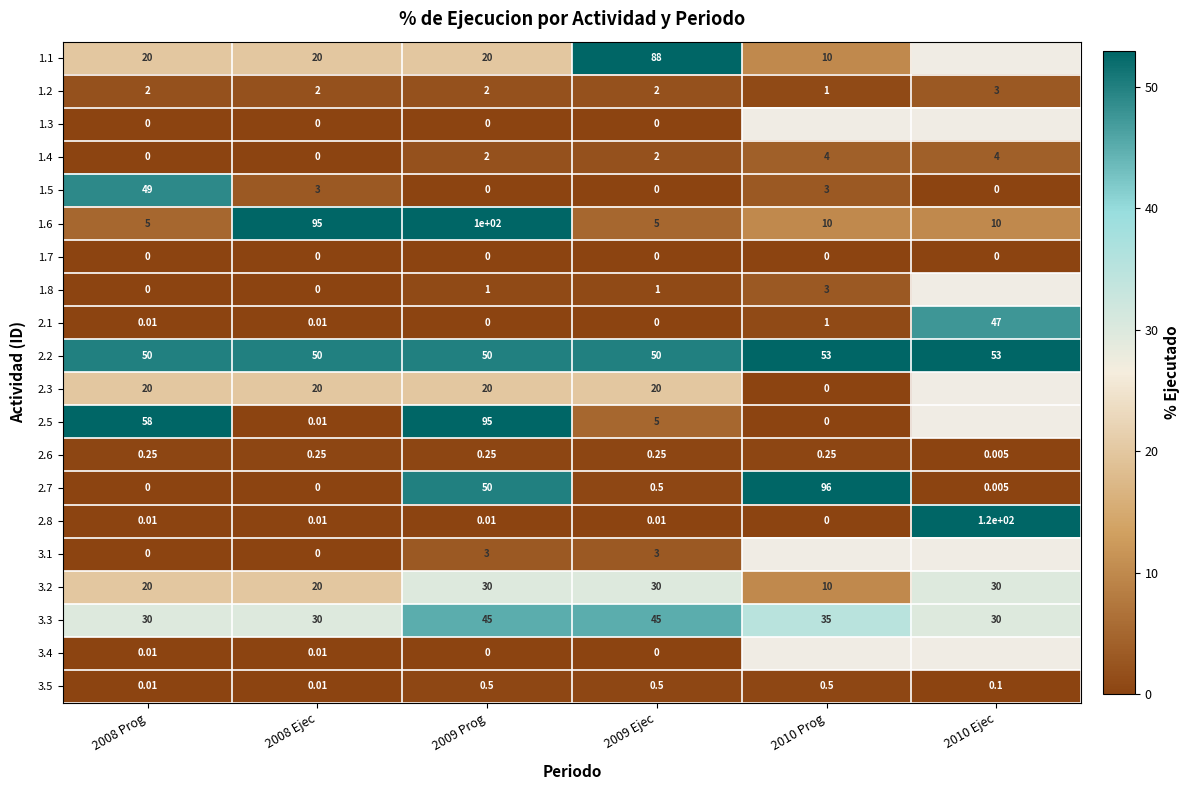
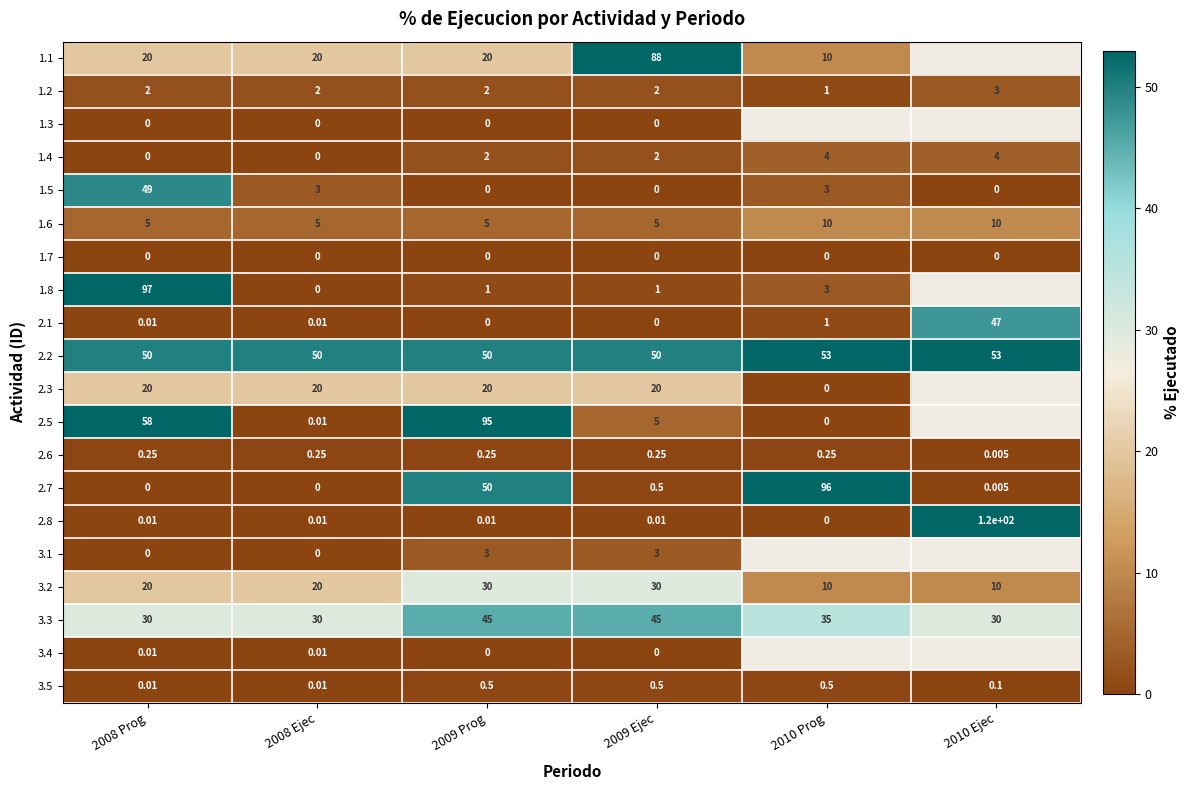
1.6, 2008 Ejec: 95 -> 5
1.6, 2009 Prog: 1e+02 -> 5
1.8, 2008 Prog: 0 -> 97
3.2, 2010 Ejec: 30 -> 10
